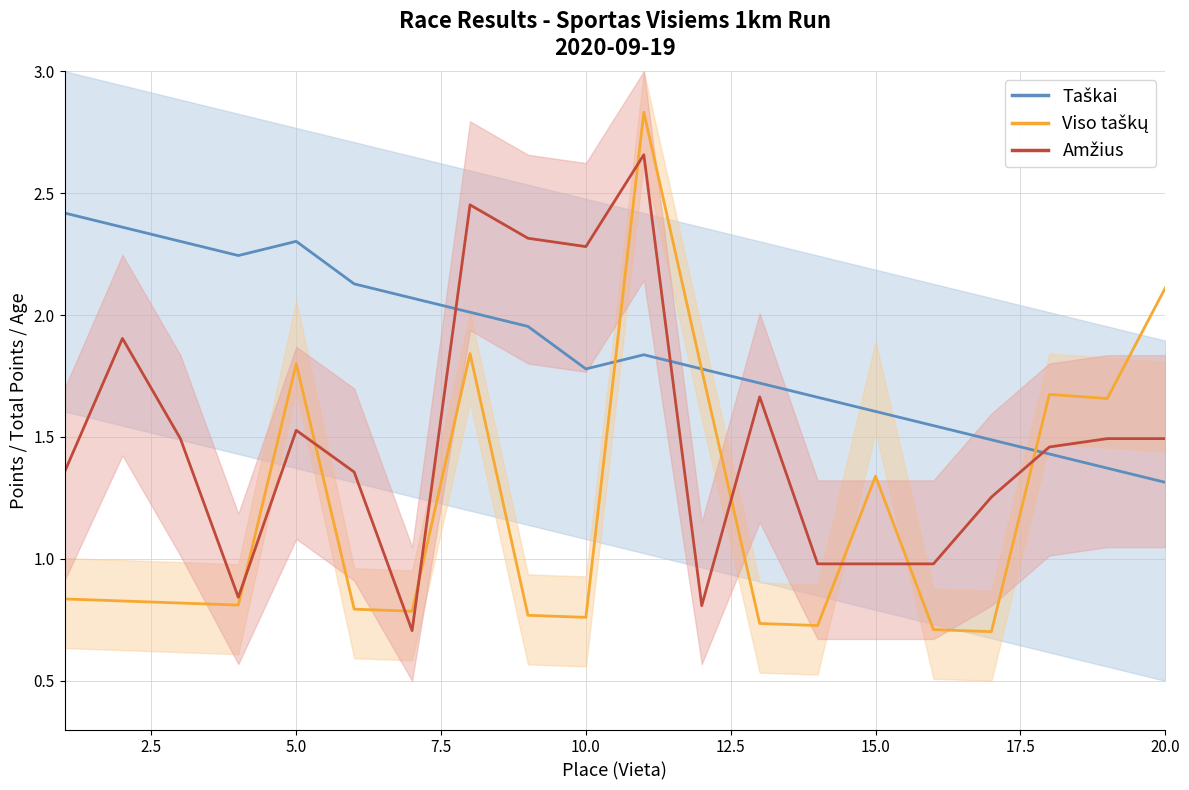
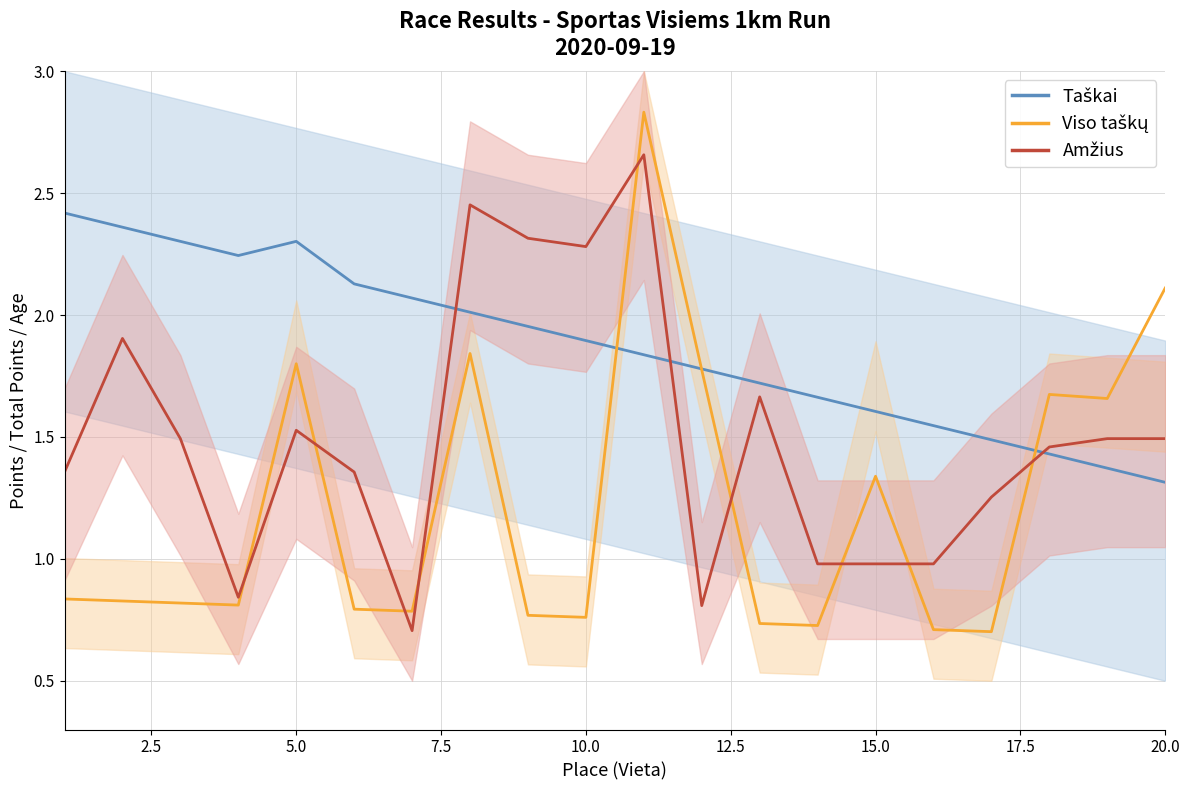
Taškai, 10.0: 1.78 -> 1.90
